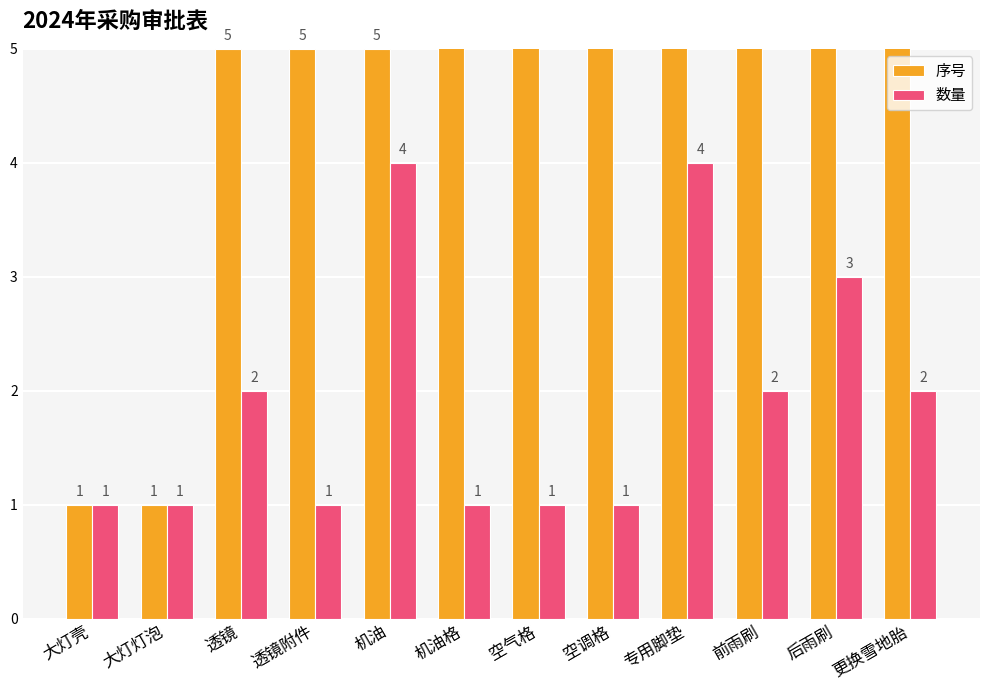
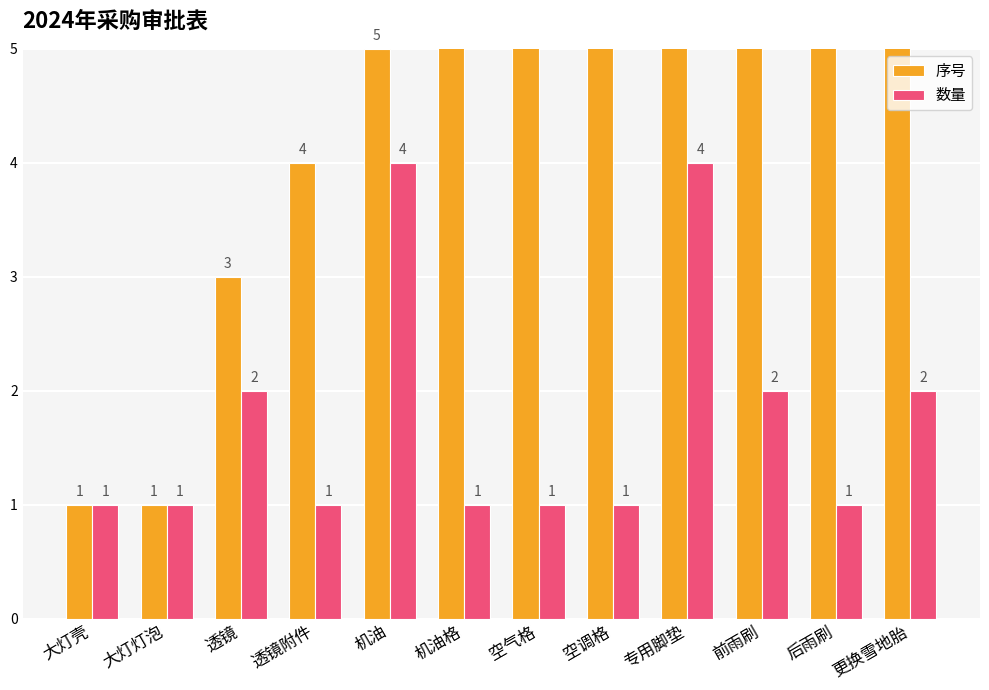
序号, 透镜: 5 -> 3
序号, 透镜附件: 5 -> 4
数量, 后雨刷: 3 -> 1
